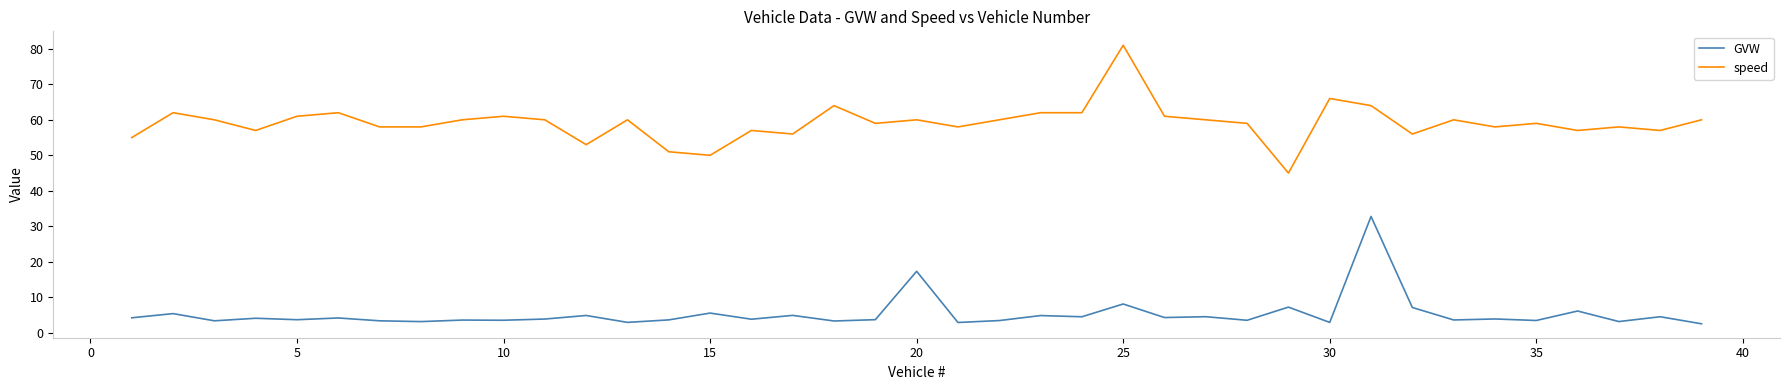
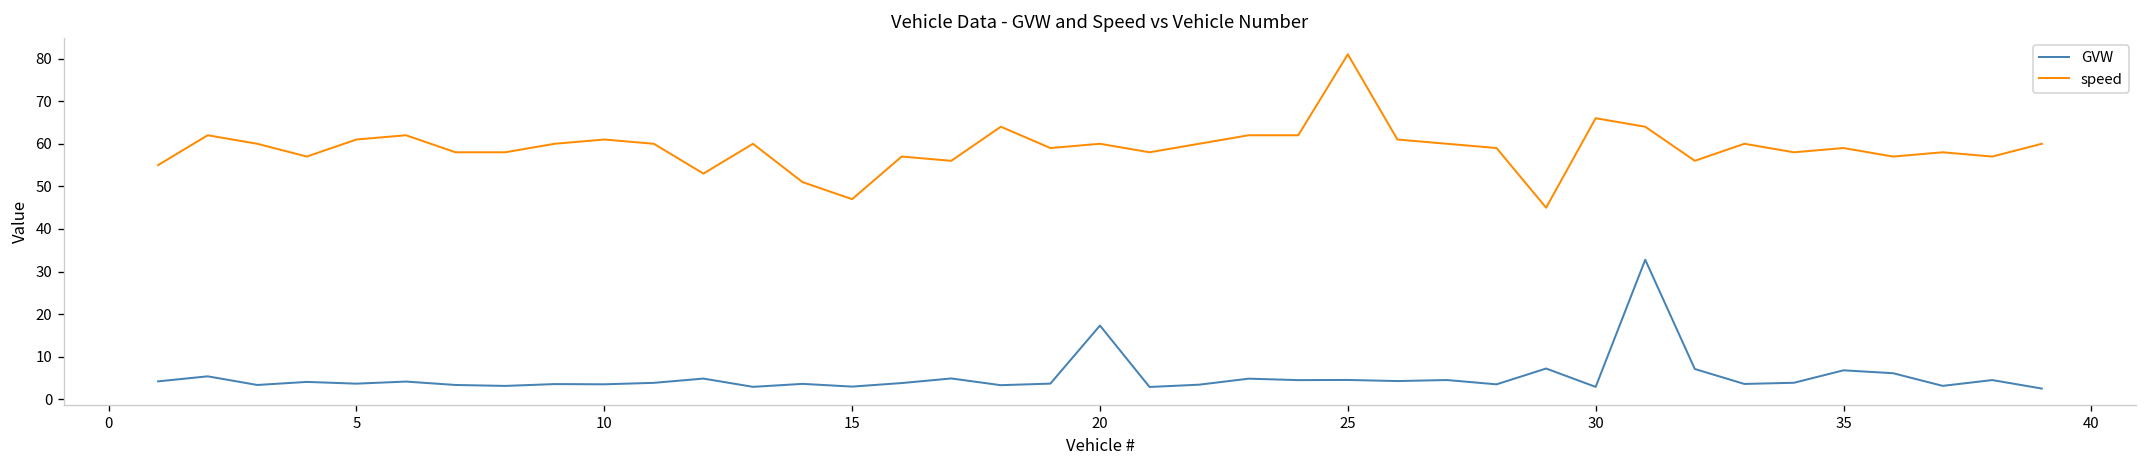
GVW, 15: 6 -> 3
speed, 15: 50 -> 47
GVW, 25: 8 -> 5
GVW, 35: 3 -> 7
